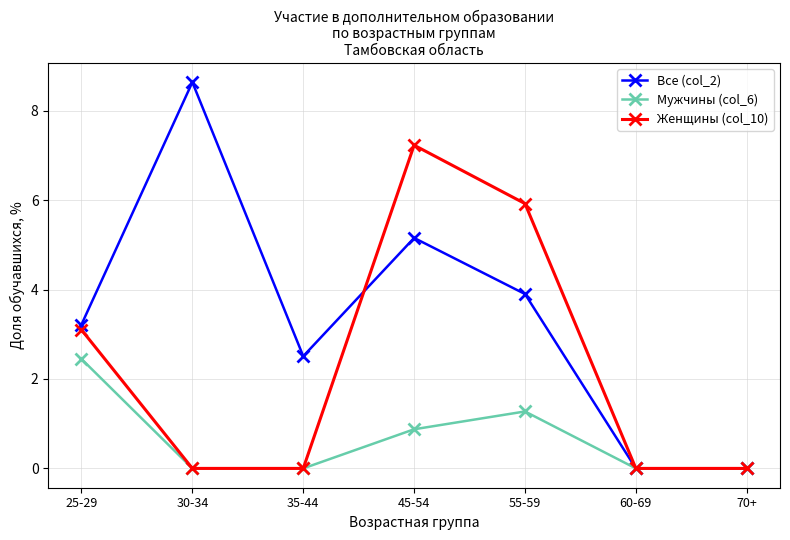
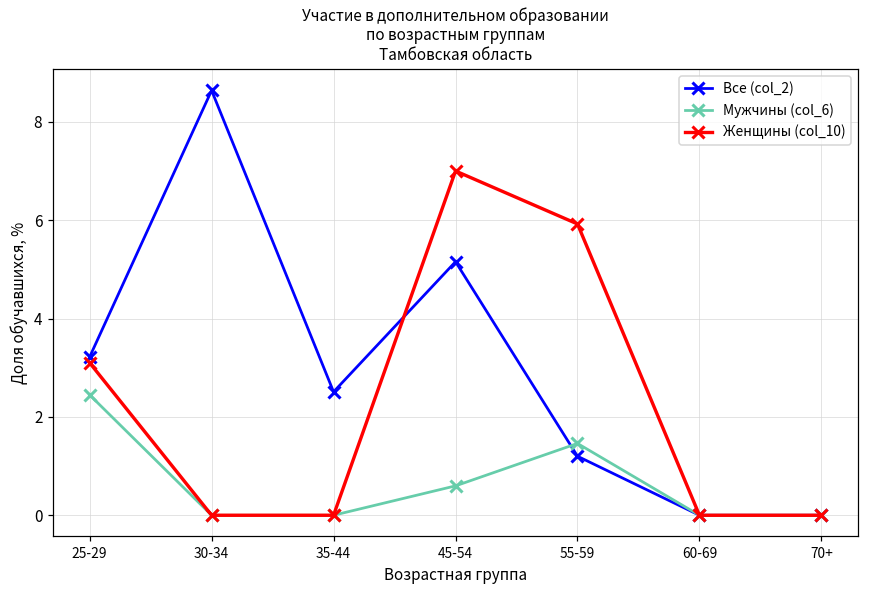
Мужчины (col_6), 45-54: 0.9 -> 0.6
Женщины (col_10), 45-54: 7.2 -> 7.0
Все (col_2), 55-59: 3.9 -> 1.2
Мужчины (col_6), 55-59: 1.3 -> 1.5
